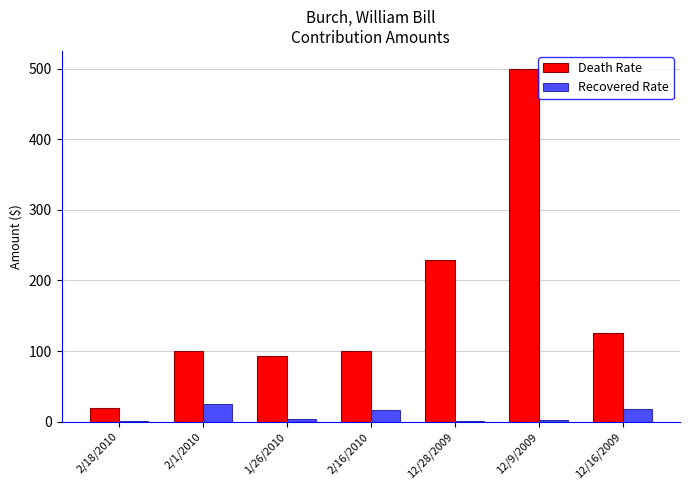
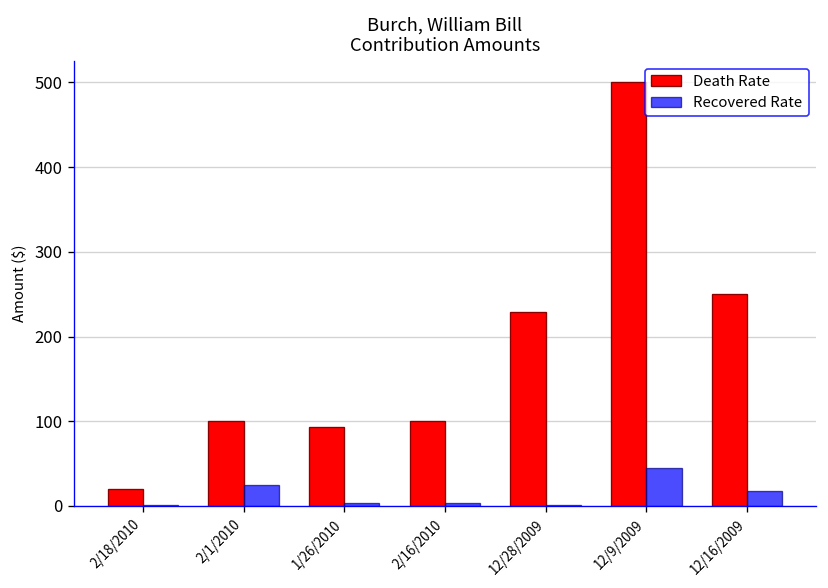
Recovered Rate, 2/16/2010: 20 -> 0
Recovered Rate, 12/9/2009: 0 -> 50
Death Rate, 12/16/2009: 130 -> 250
